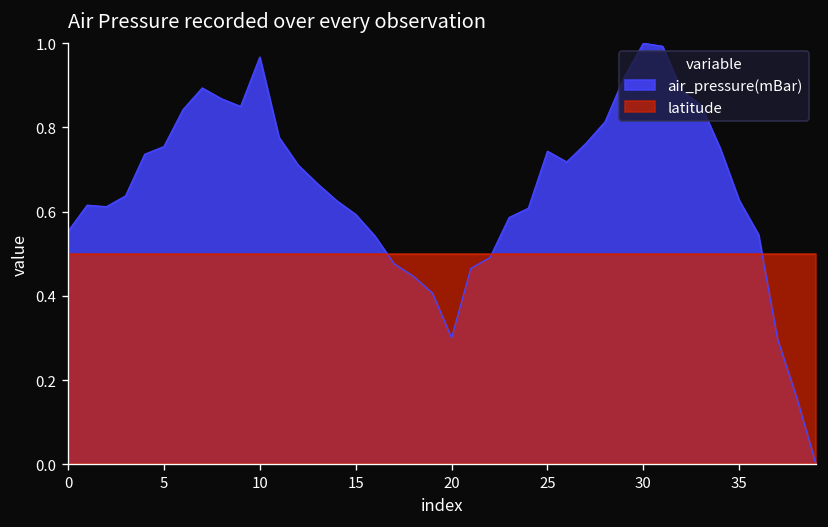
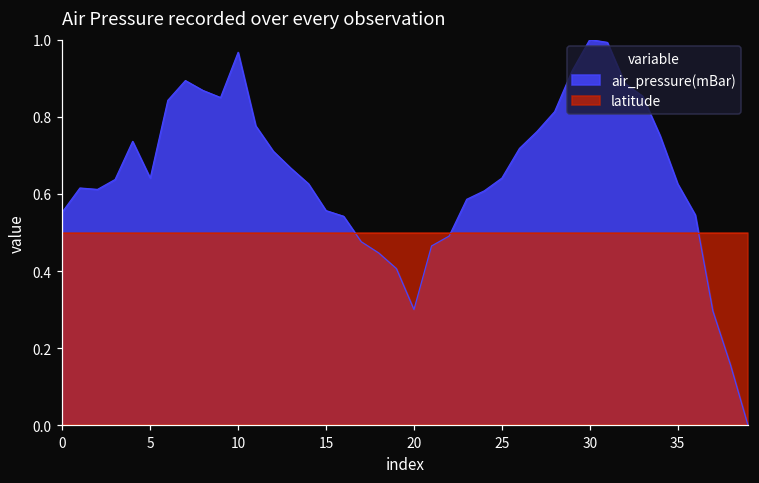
air_pressure(mBar), 5: 0.75 -> 0.64
air_pressure(mBar), 15: 0.59 -> 0.56
air_pressure(mBar), 25: 0.74 -> 0.64
